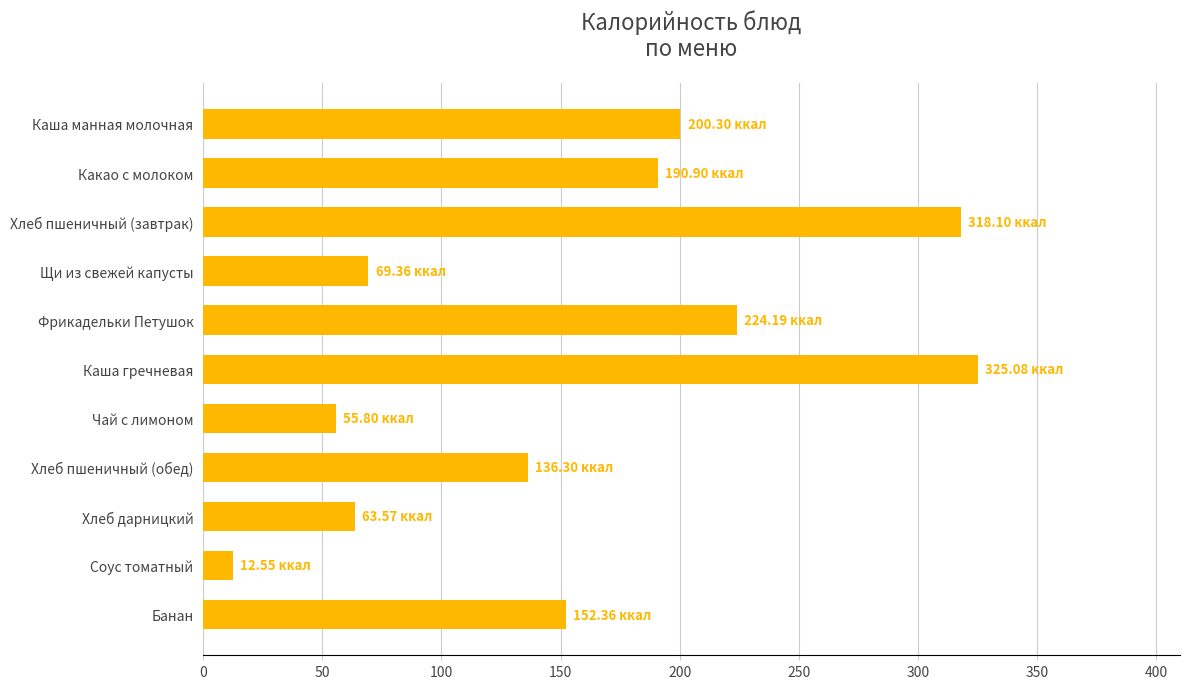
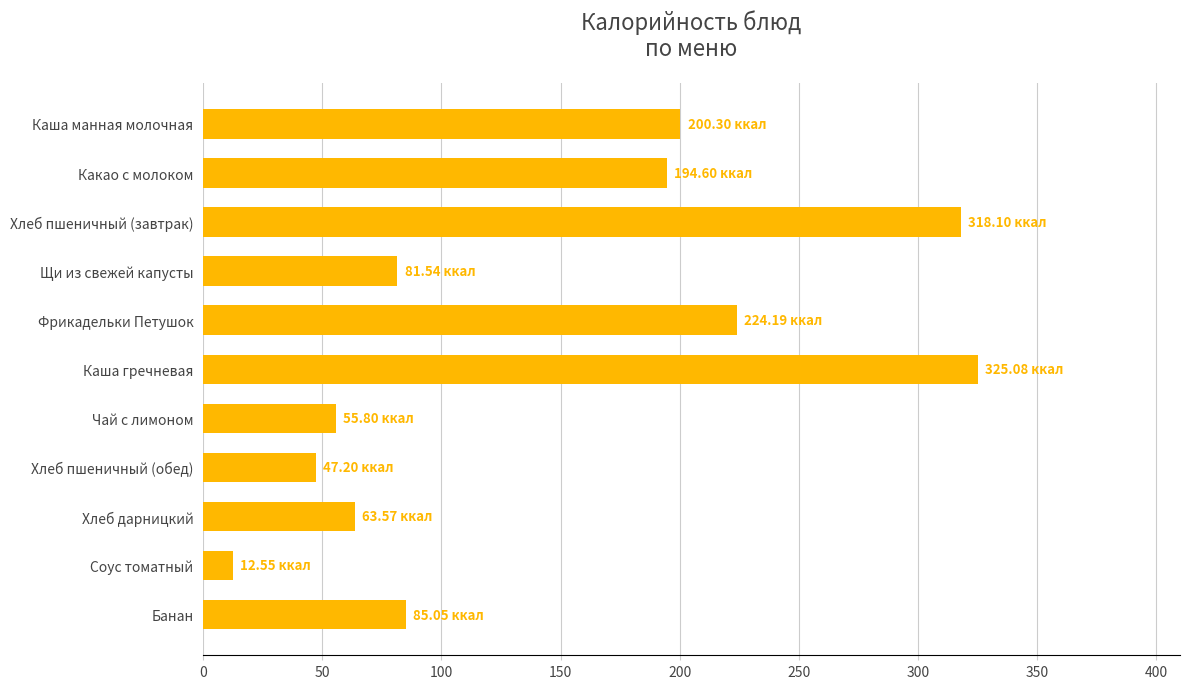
Какао с молоком: 190.90 -> 194.60
Щи из свежей капусты: 69.36 -> 81.54
Хлеб пшеничный (обед): 136.30 -> 47.20
Банан: 152.36 -> 85.05
